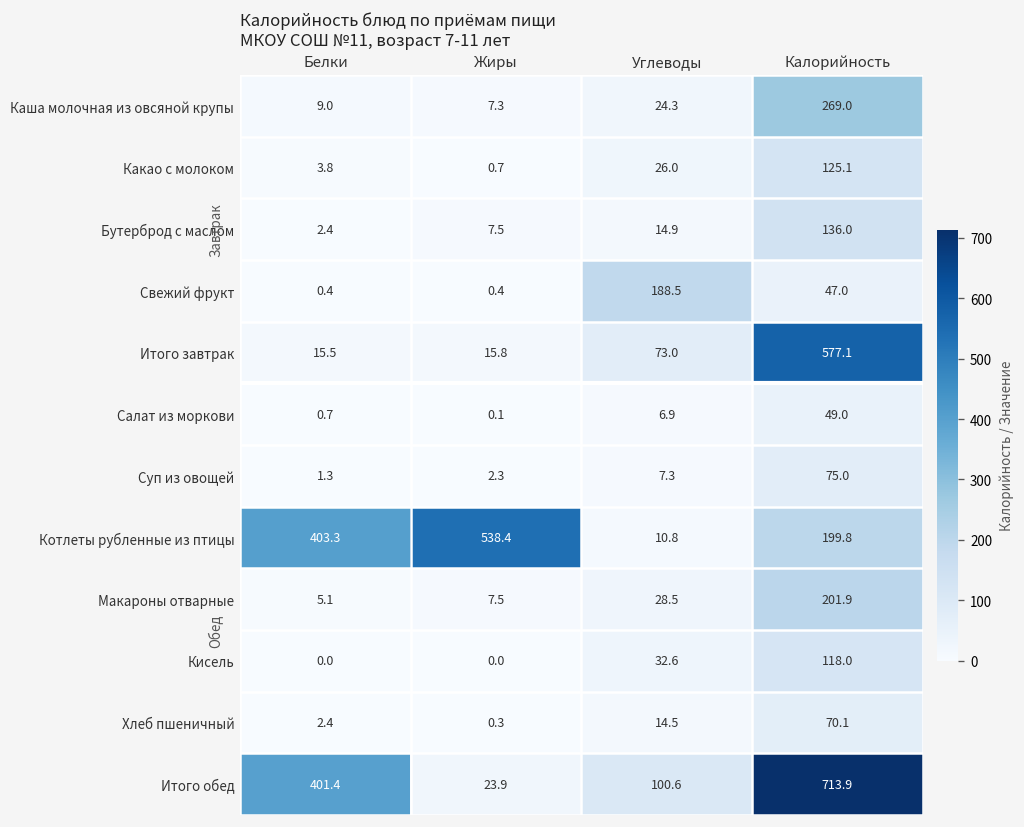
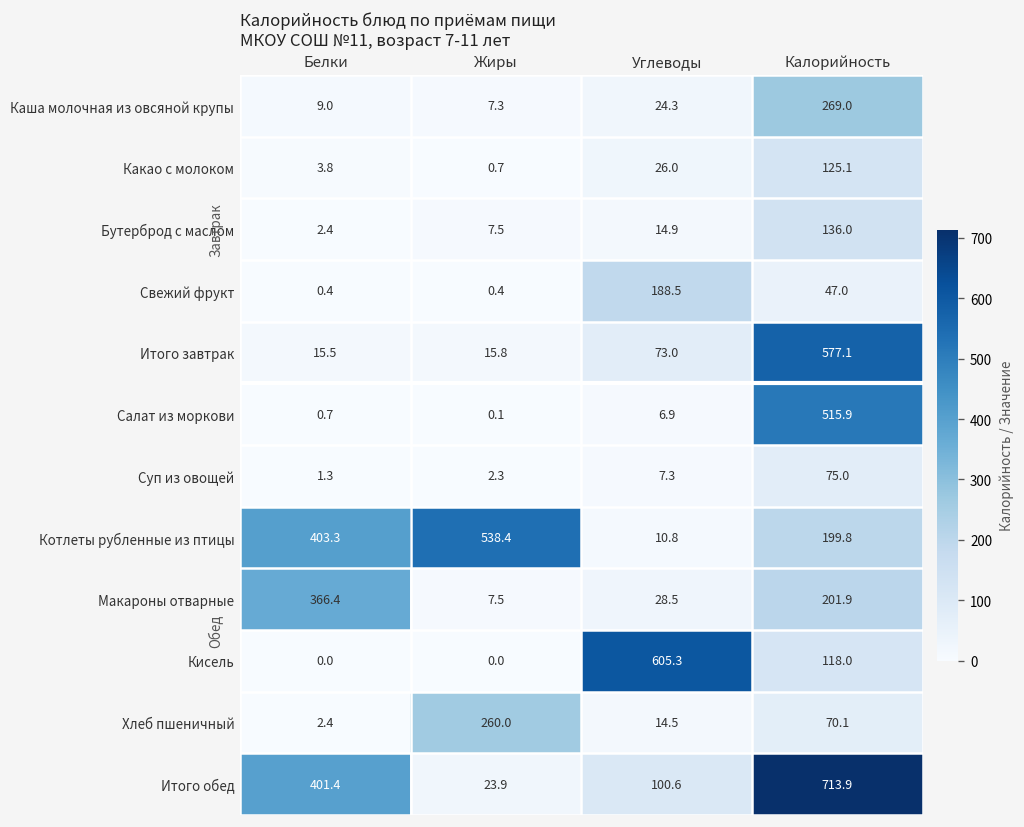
Салат из моркови, Калорийность: 49.0 -> 515.9
Макароны отварные, Белки: 5.1 -> 366.4
Кисель, Углеводы: 32.6 -> 605.3
Хлеб пшеничный, Жиры: 0.3 -> 260.0
